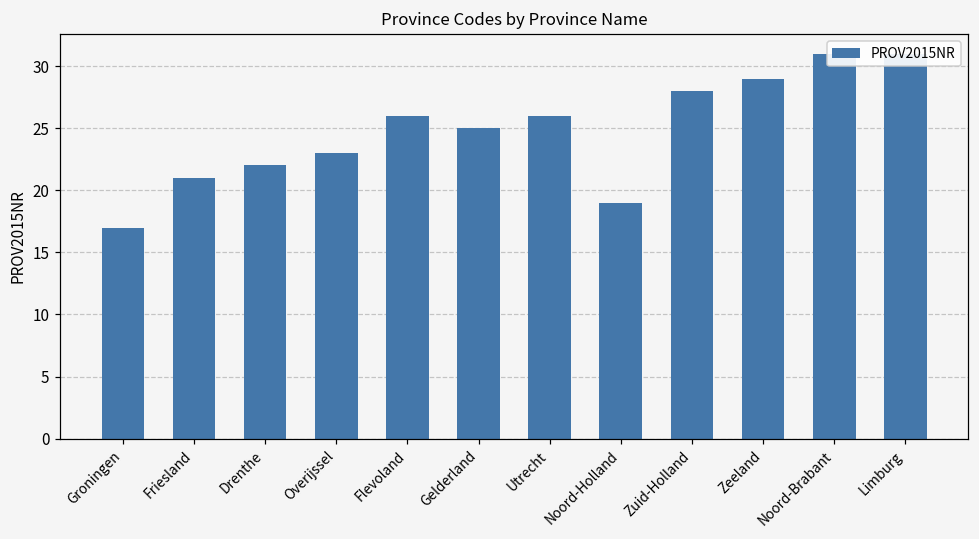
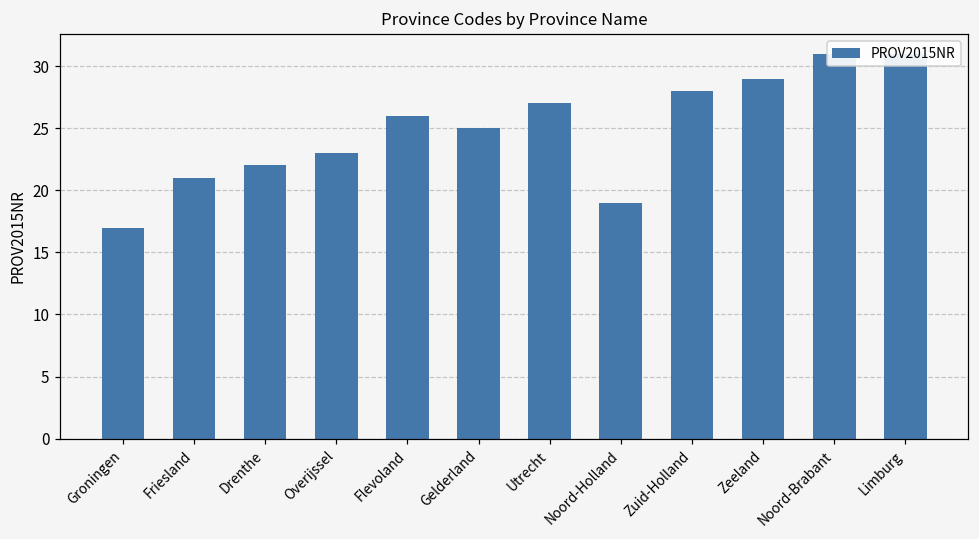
Utrecht: 26 -> 27
